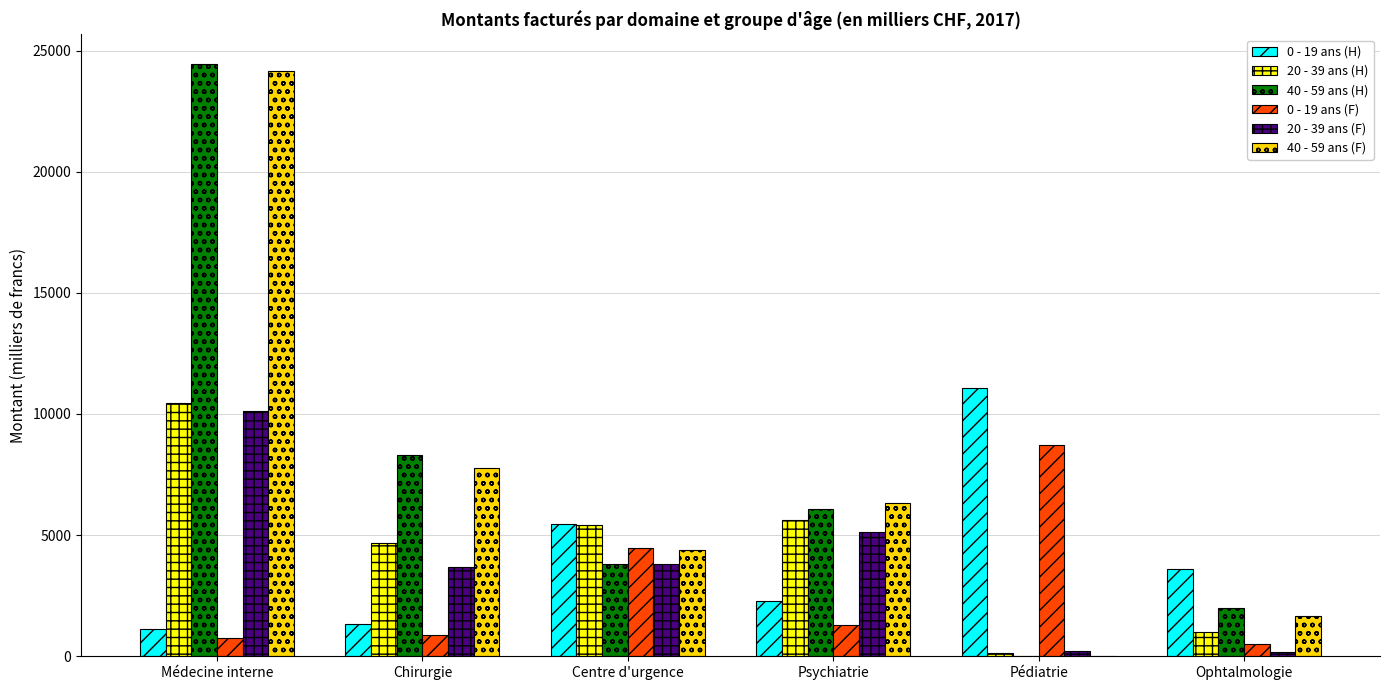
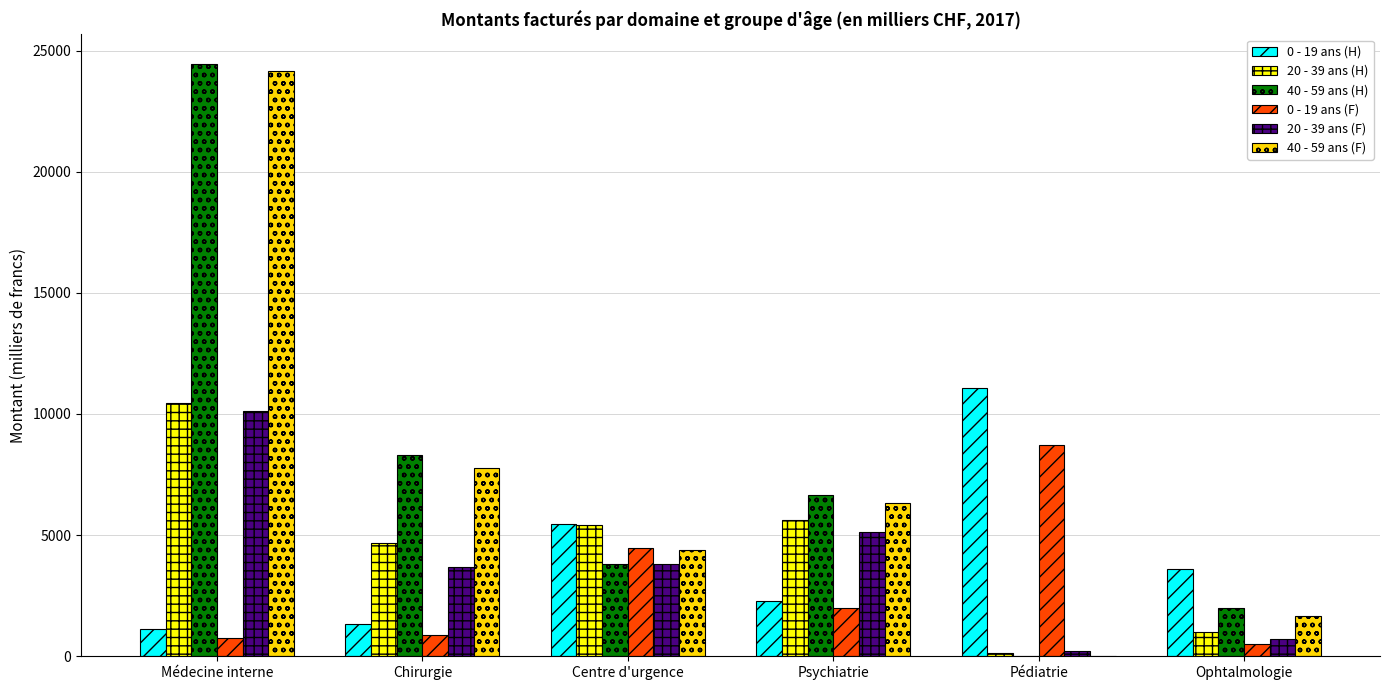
40 - 59 ans (H), Psychiatrie: 6100 -> 6600
0 - 19 ans (F), Psychiatrie: 1300 -> 2000
20 - 39 ans (F), Ophtalmologie: 200 -> 700
